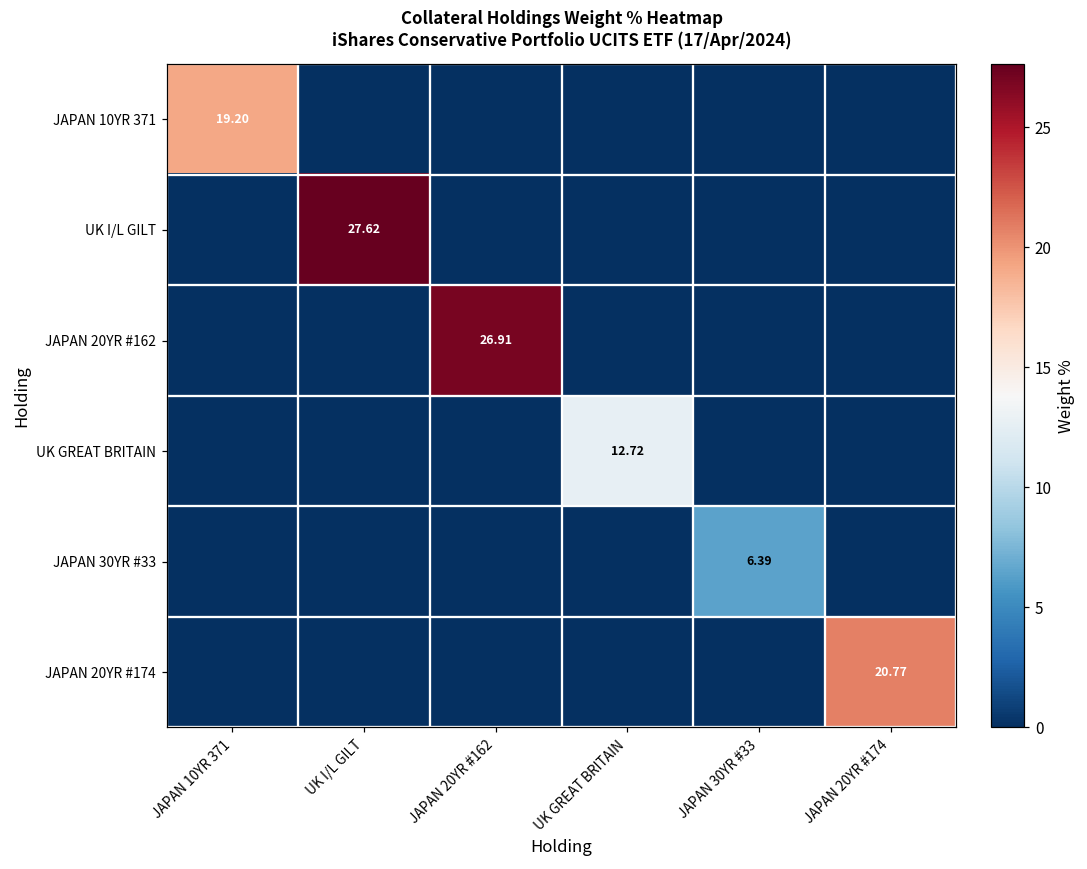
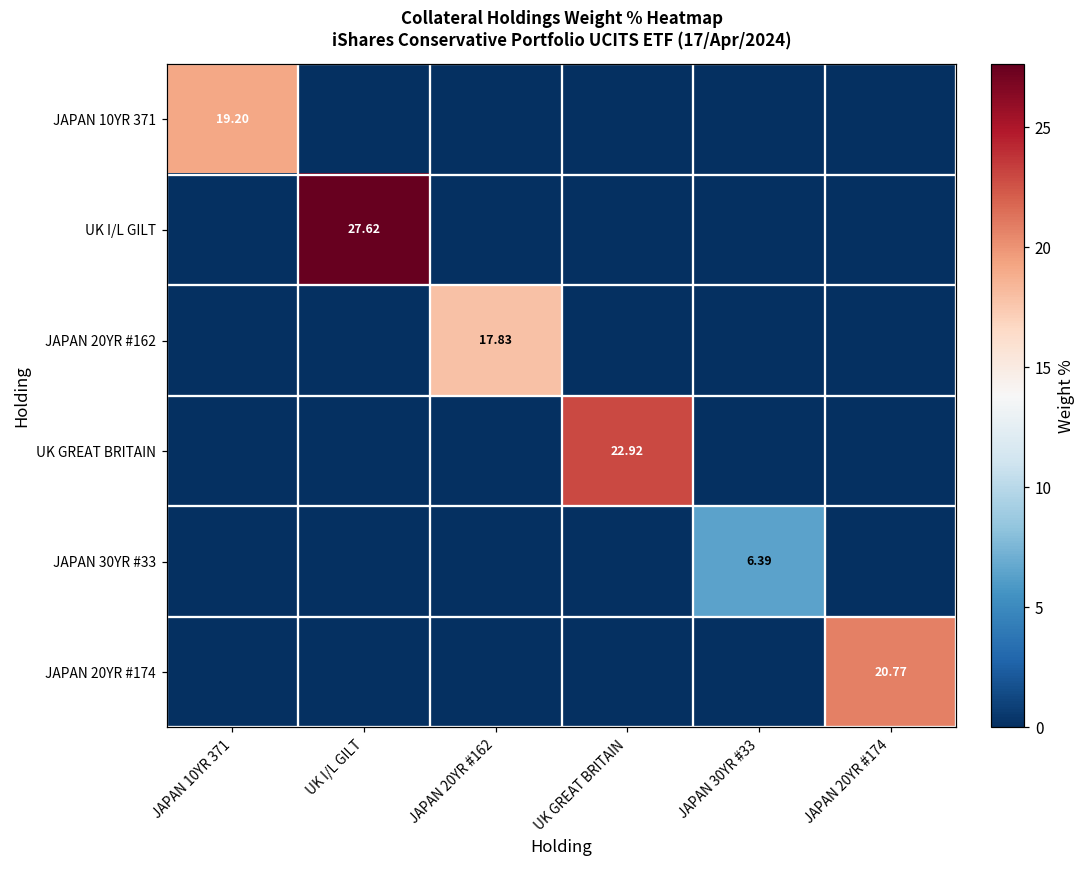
JAPAN 20YR #162, JAPAN 20YR #162: 26.91 -> 17.83
UK GREAT BRITAIN, UK GREAT BRITAIN: 12.72 -> 22.92
